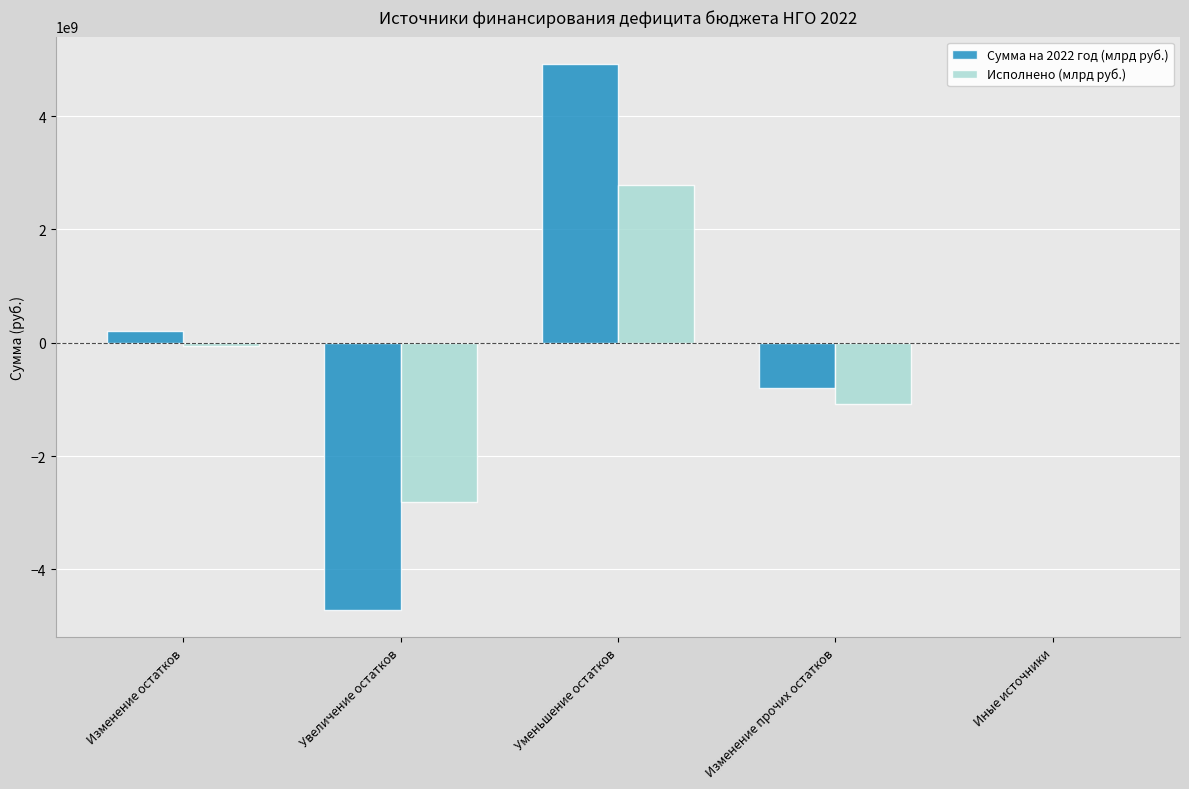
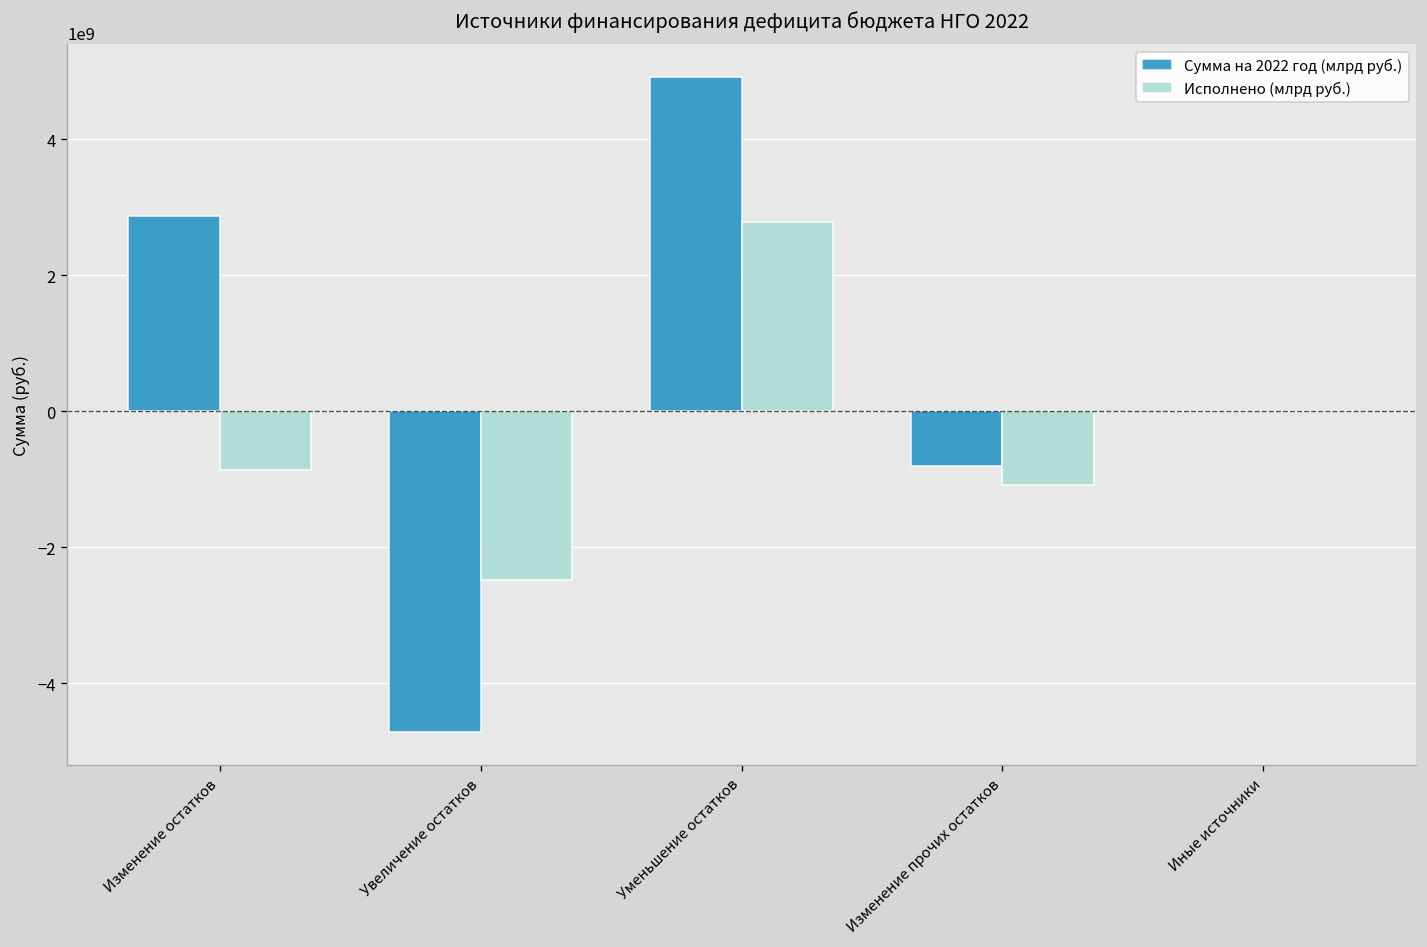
Сумма на 2022 год (млрд руб.), Изменение остатков: 200000000 -> 2900000000
Исполнено (млрд руб.), Изменение остатков: -100000000 -> -900000000
Исполнено (млрд руб.), Увеличение остатков: -2800000000 -> -2500000000
